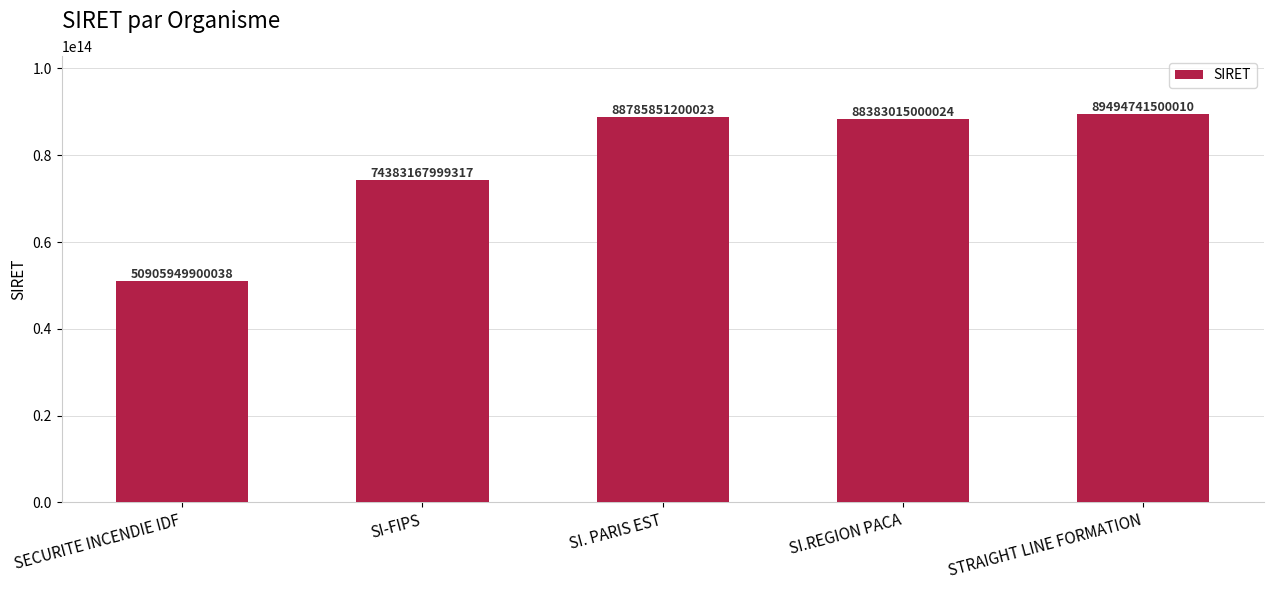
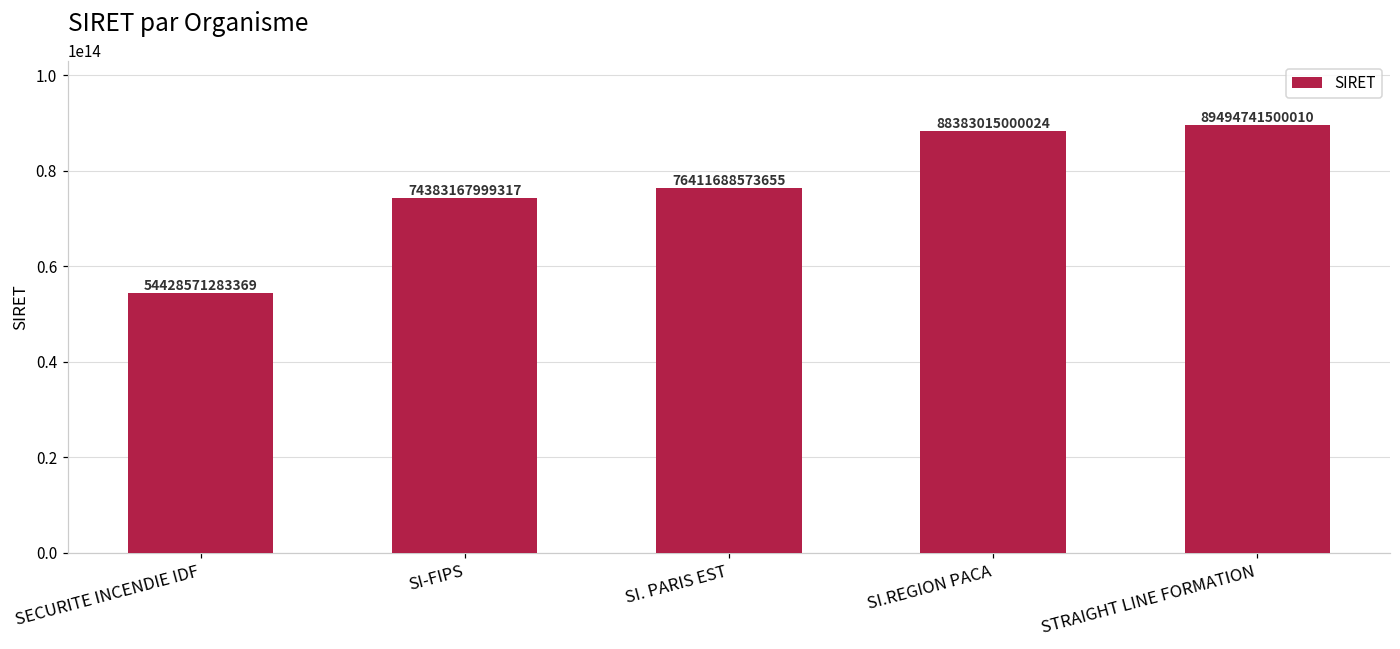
SECURITE INCENDIE IDF: 50905949900038 -> 54428571283369
SI. PARIS EST: 88785851200023 -> 76411688573655
